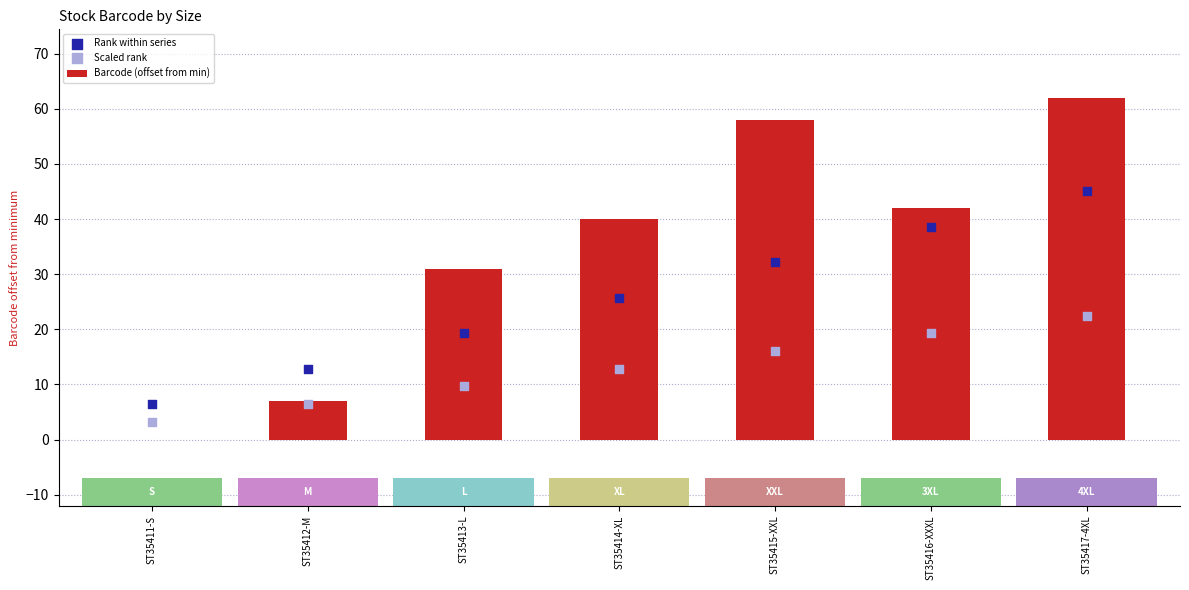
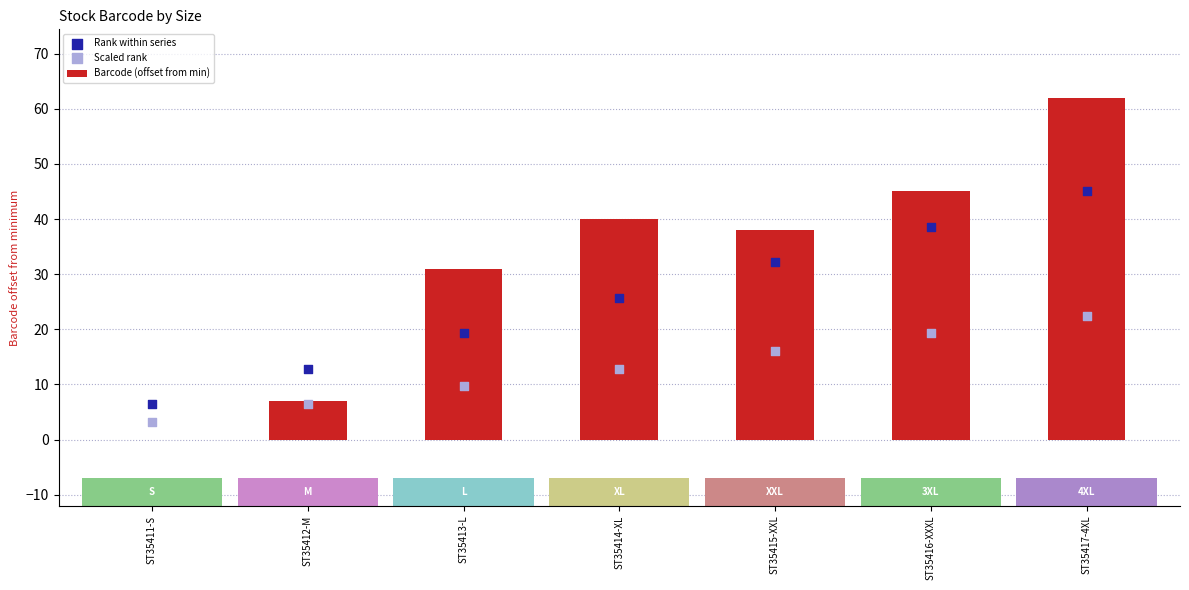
Barcode (offset from min), ST35415-XXL: 58 -> 38
Barcode (offset from min), ST35416-XXXL: 42 -> 45
